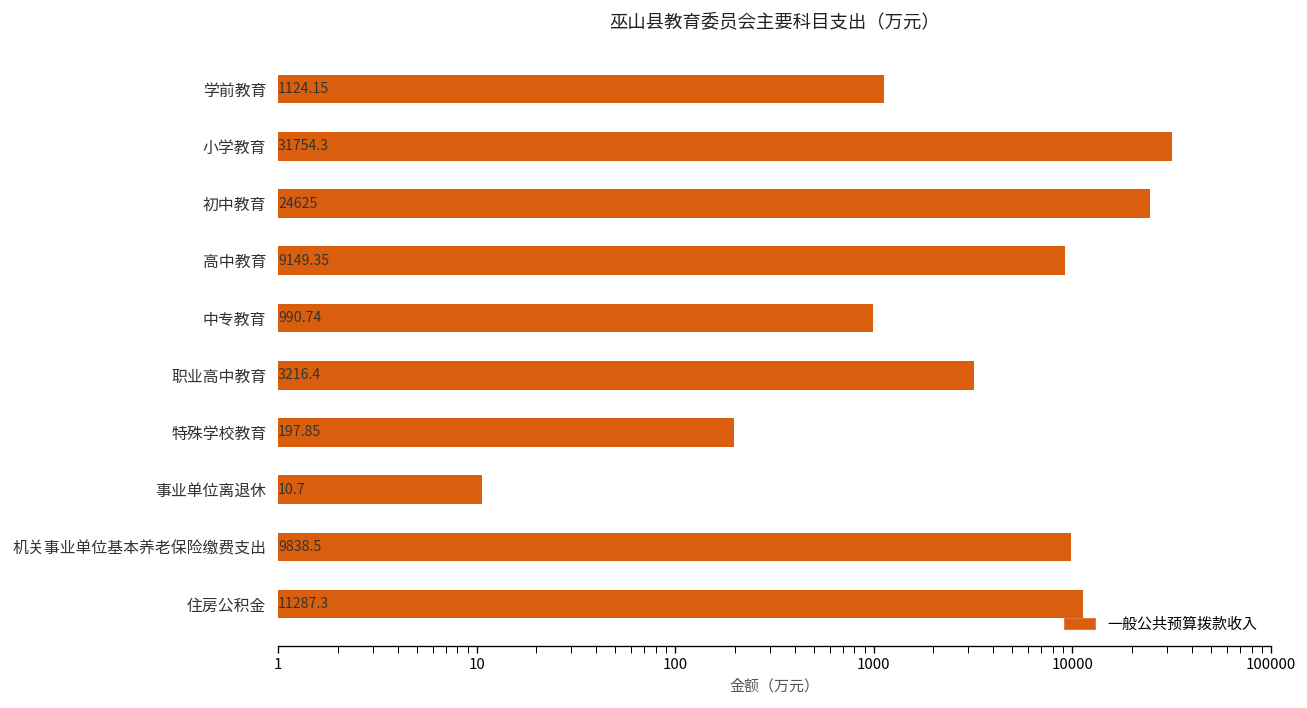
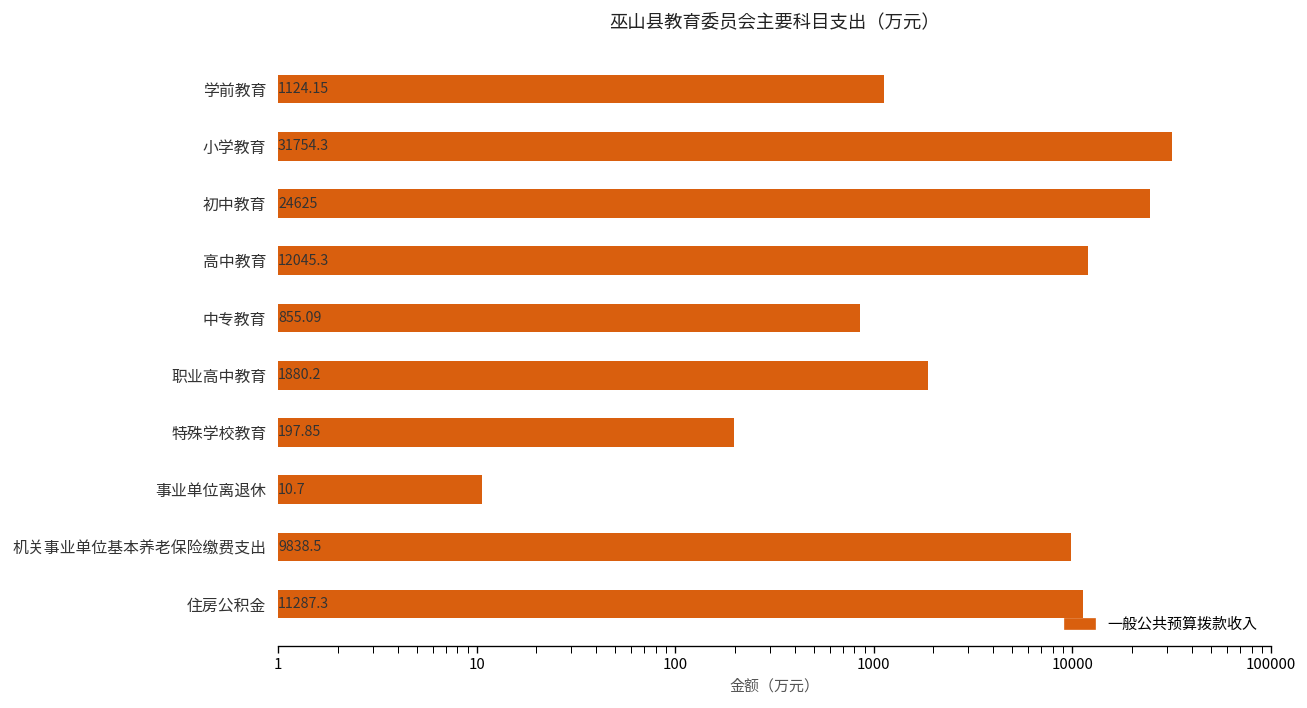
高中教育: 9149.35 -> 12045.3
中专教育: 990.74 -> 855.09
职业高中教育: 3216.4 -> 1880.2
